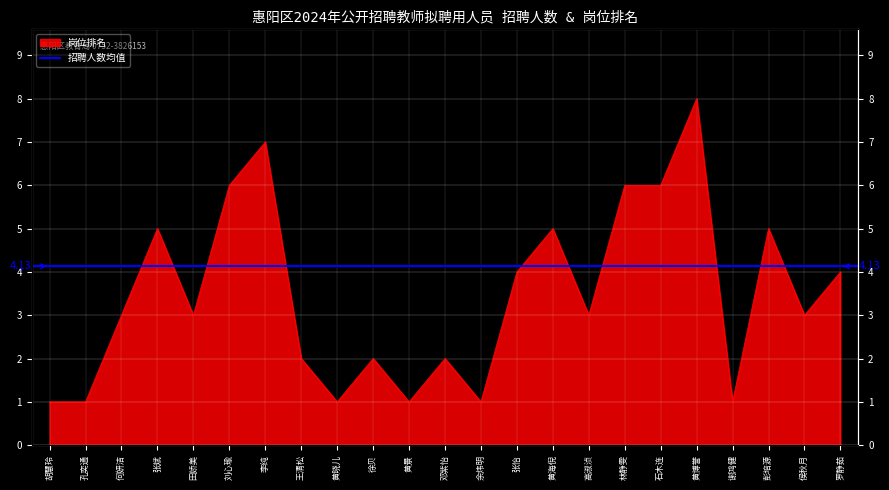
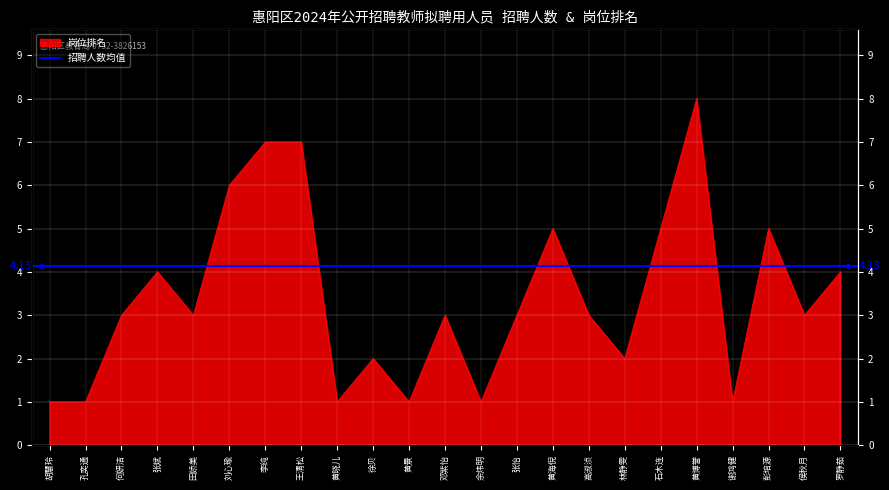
张斌: 5 -> 4
王清松: 2 -> 7
邓紫怡: 2 -> 3
张怡: 4 -> 3
林静雯: 6 -> 2
石木连: 6 -> 5
